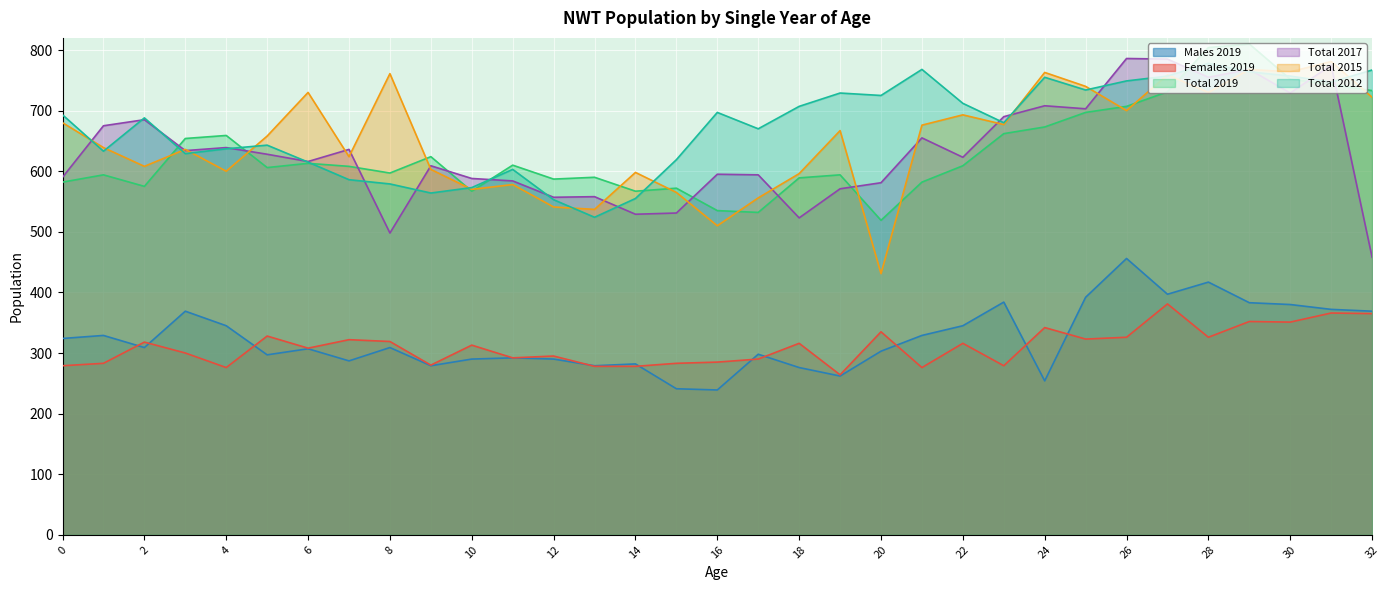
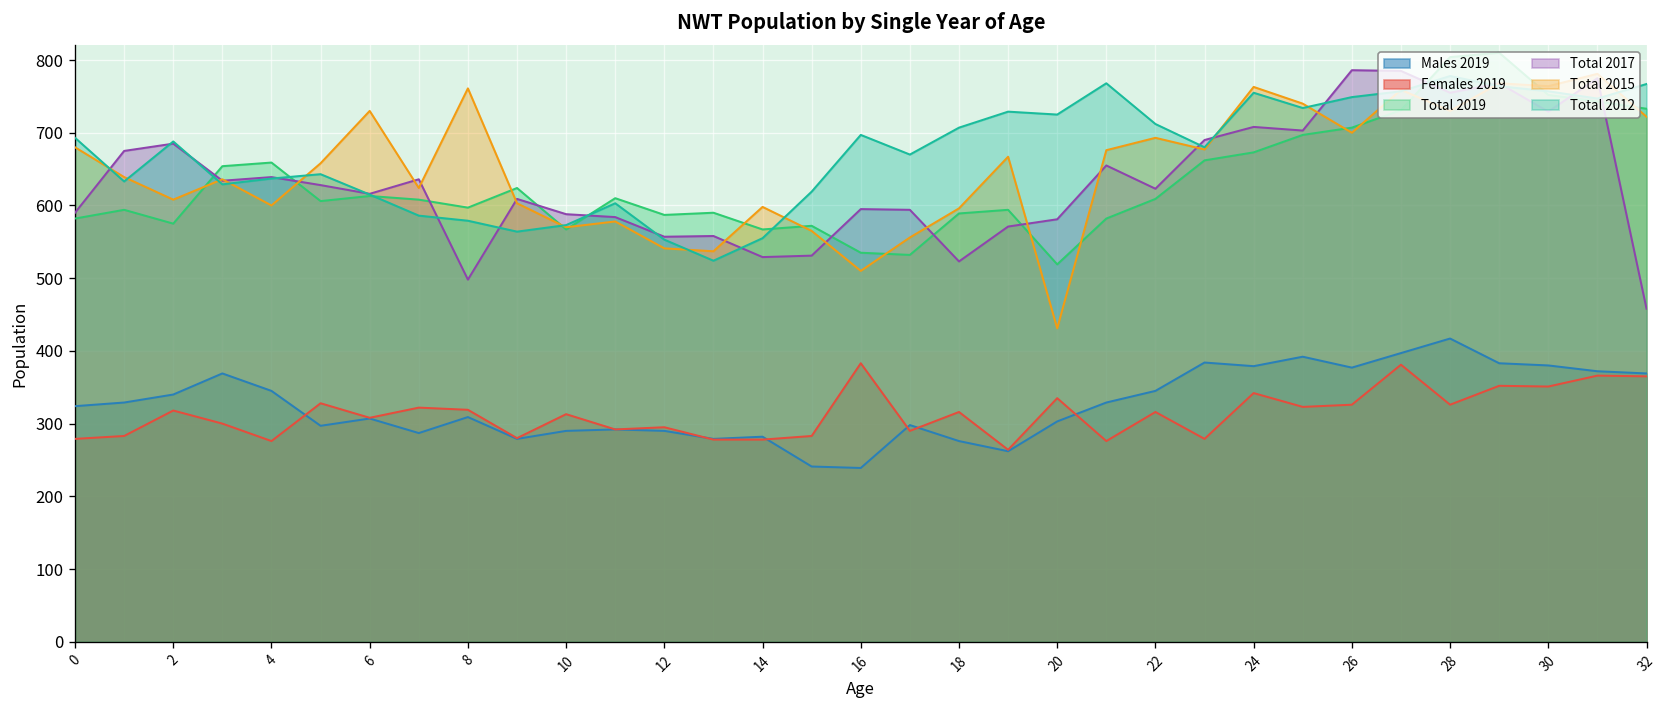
Males 2019, 2: 310 -> 340
Females 2019, 16: 290 -> 380
Males 2019, 24: 250 -> 380
Males 2019, 26: 460 -> 380
